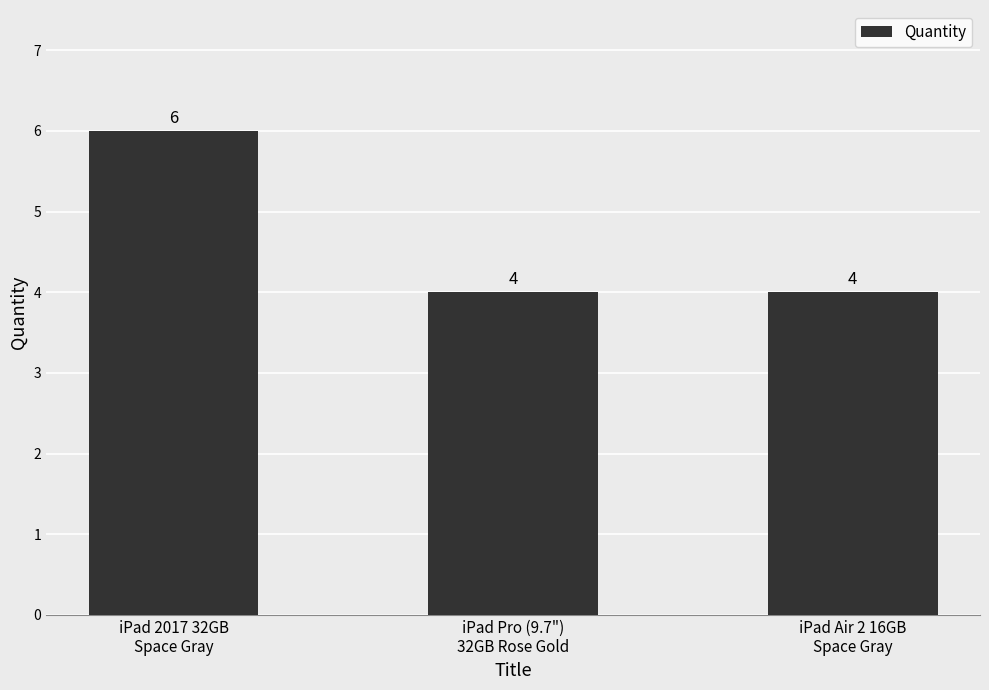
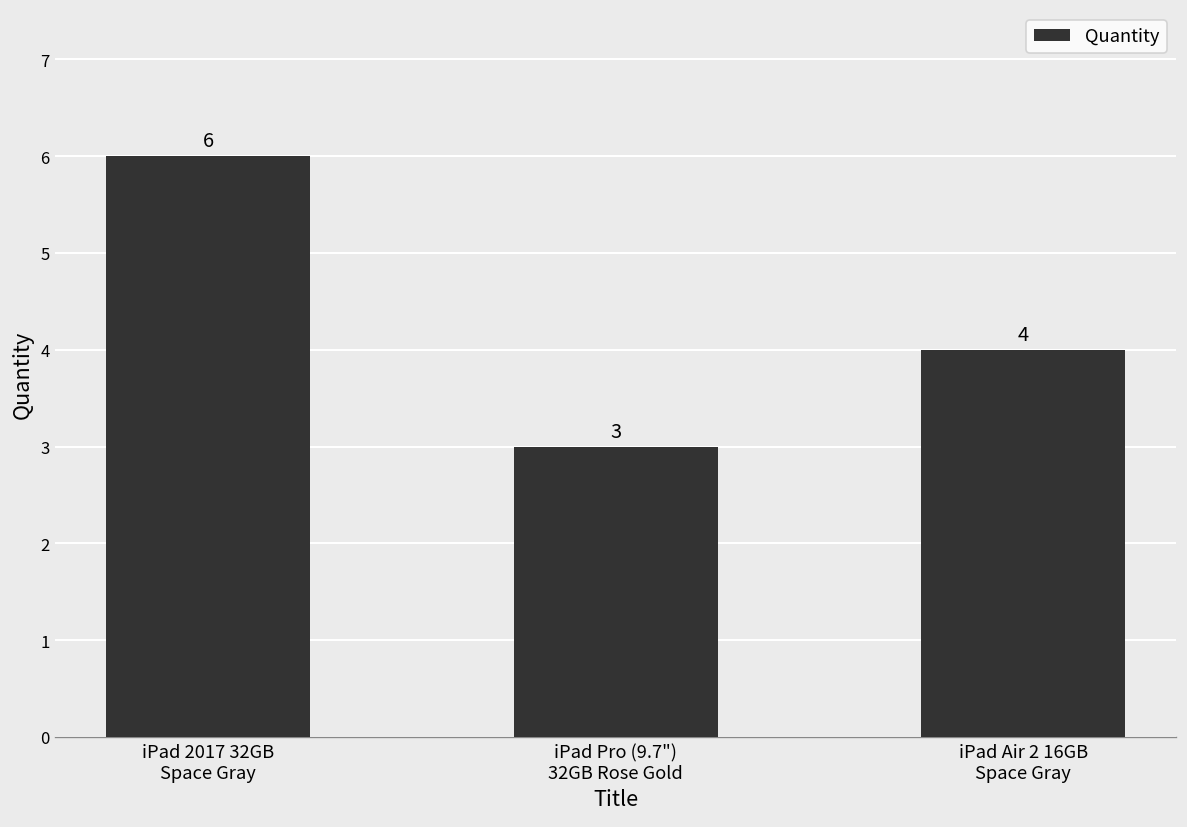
iPad Pro (9.7") 32GB Rose Gold: 4 -> 3
